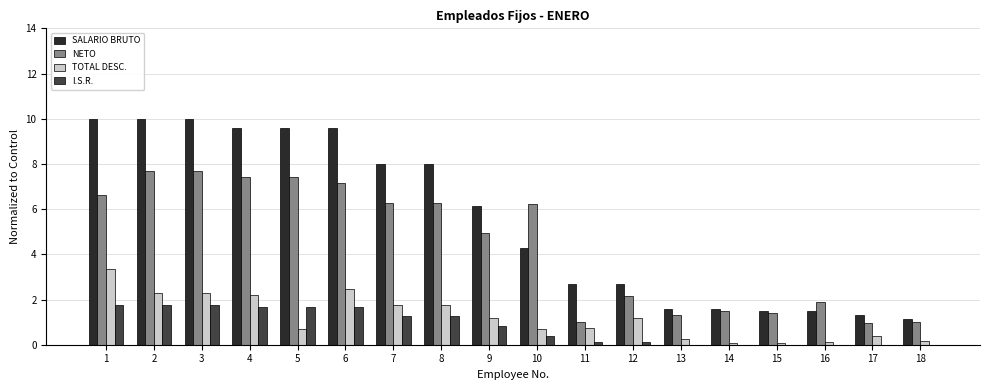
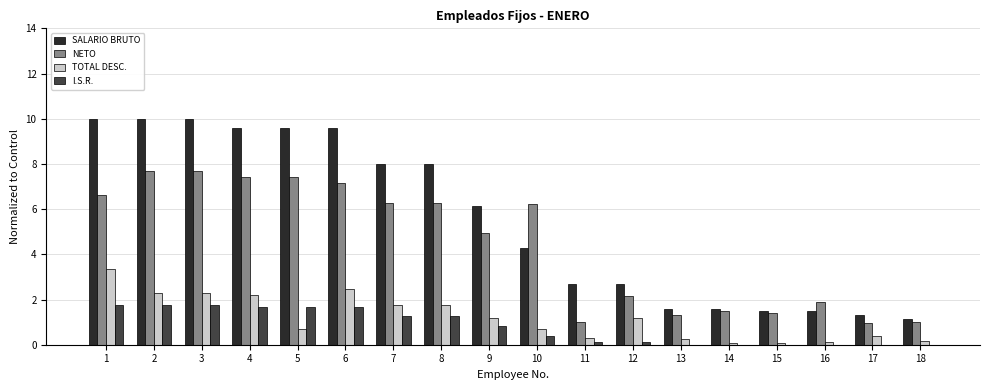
TOTAL DESC., 11: 0.7 -> 0.3
